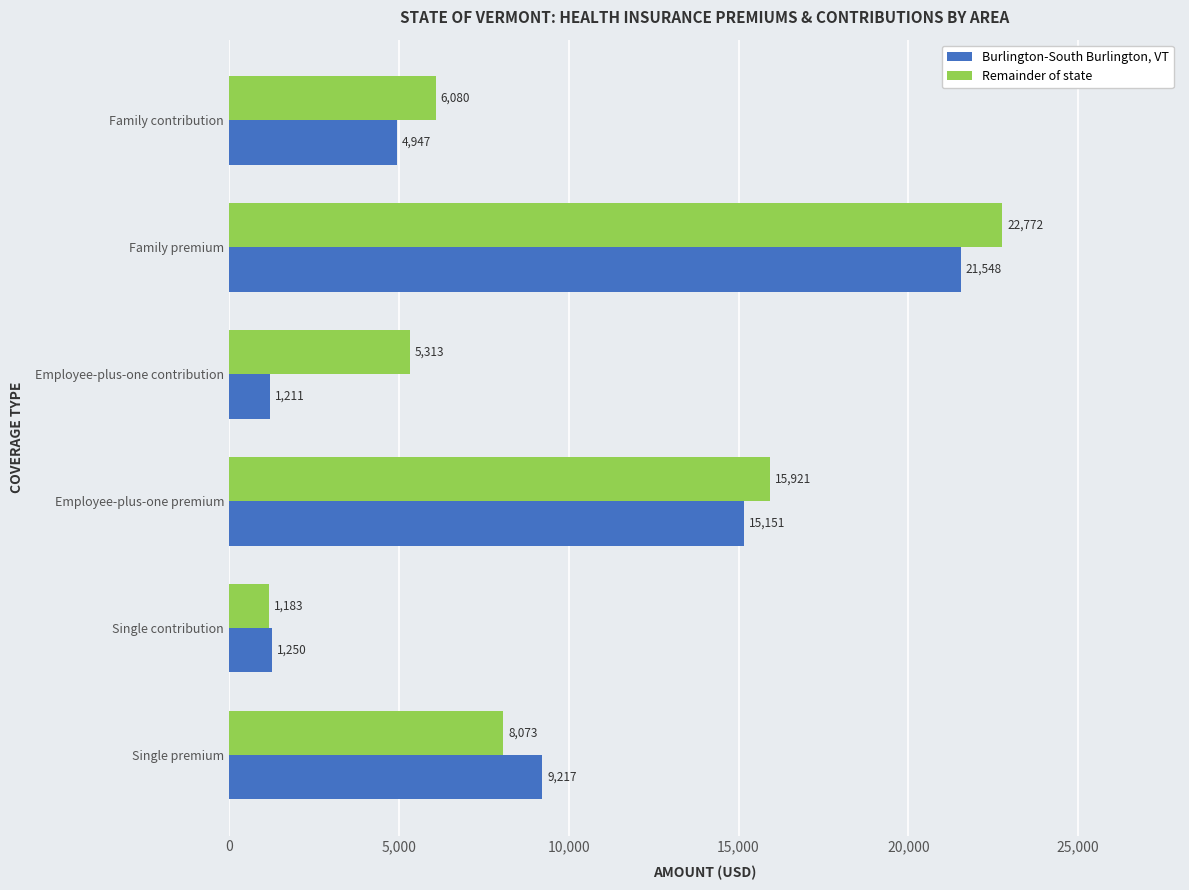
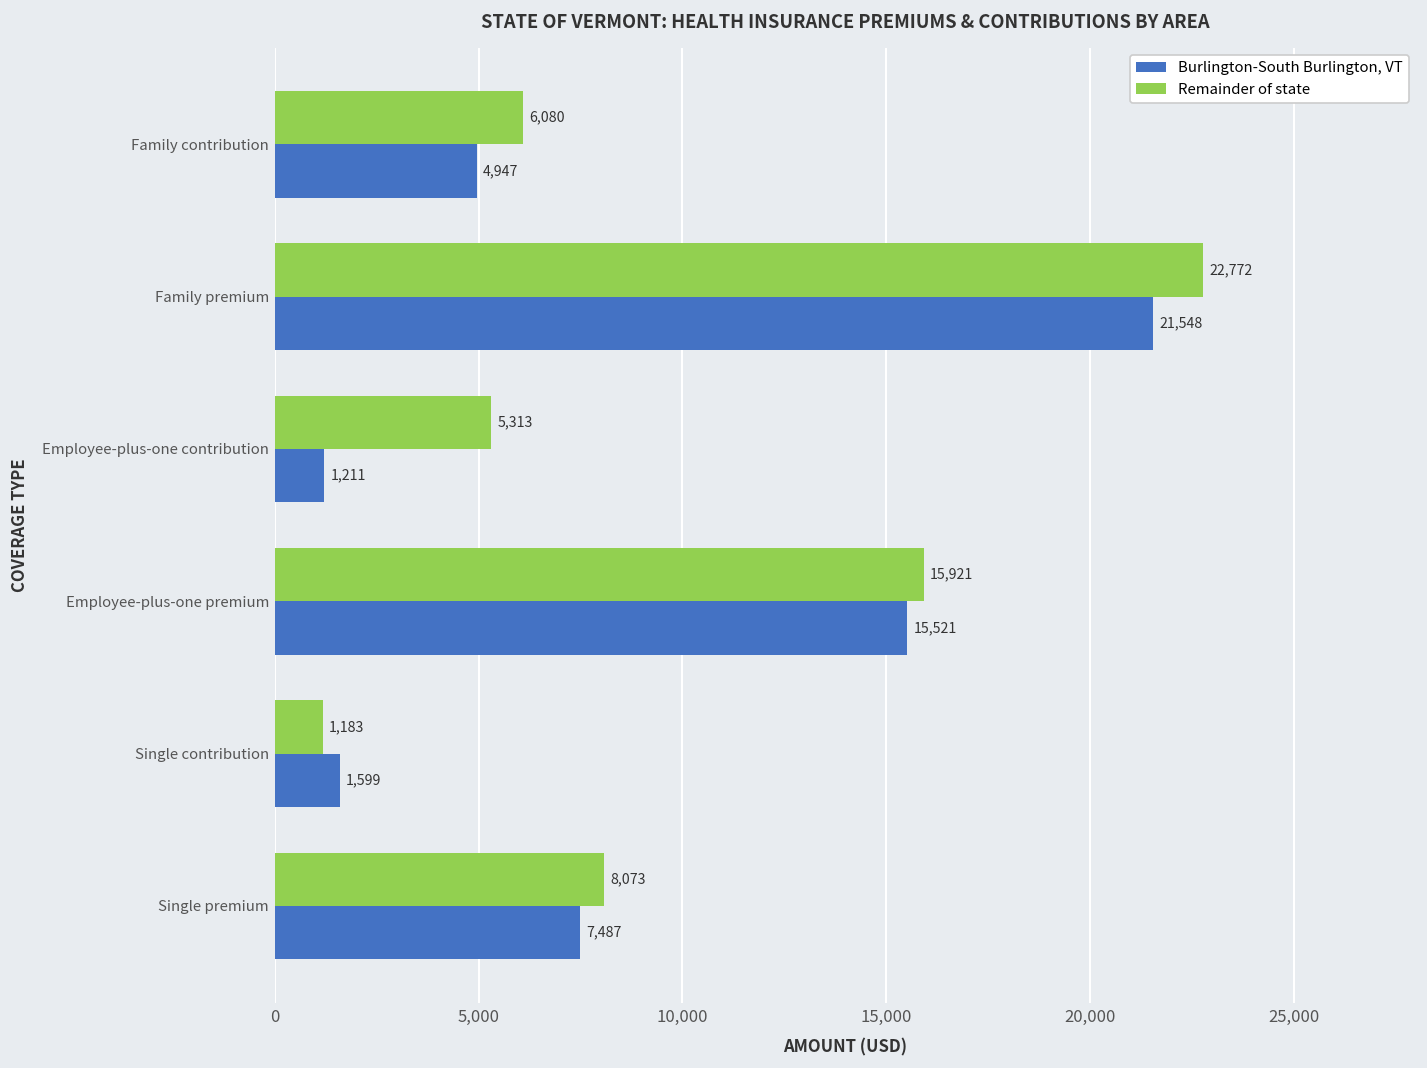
Burlington-South Burlington, VT, Employee-plus-one premium: 15,151 -> 15,521
Burlington-South Burlington, VT, Single contribution: 1,250 -> 1,599
Burlington-South Burlington, VT, Single premium: 9,217 -> 7,487
